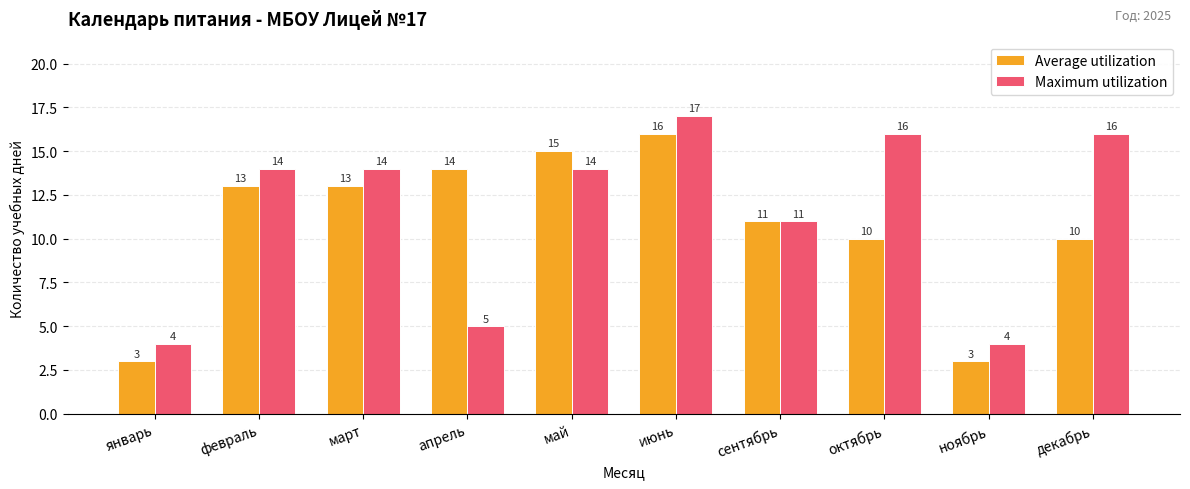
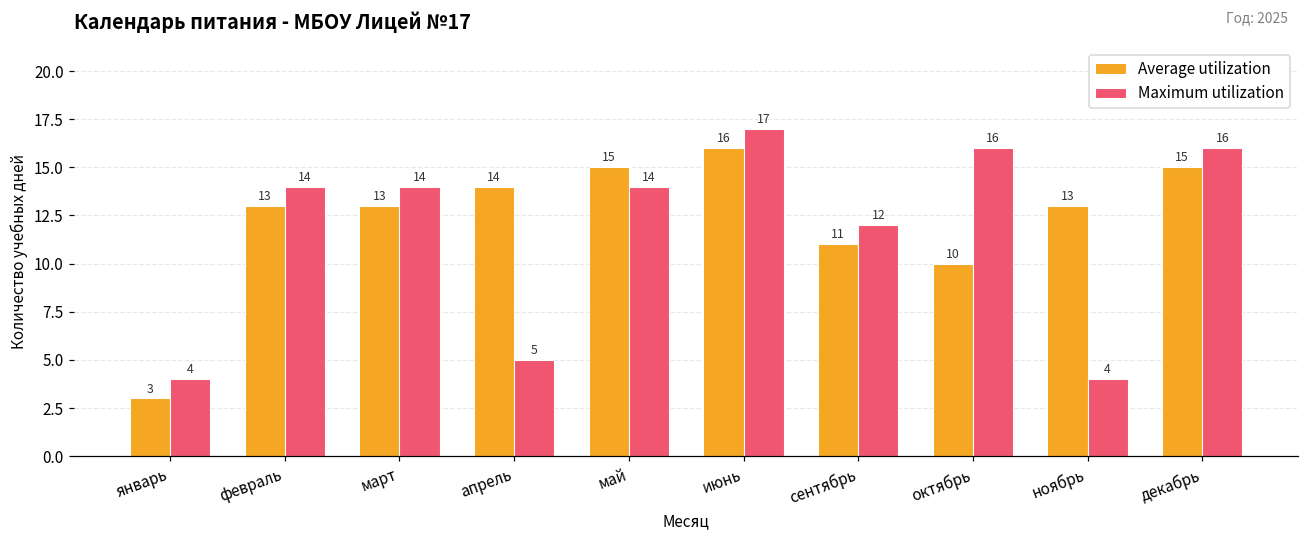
Maximum utilization, сентябрь: 11 -> 12
Average utilization, ноябрь: 3 -> 13
Average utilization, декабрь: 10 -> 15
